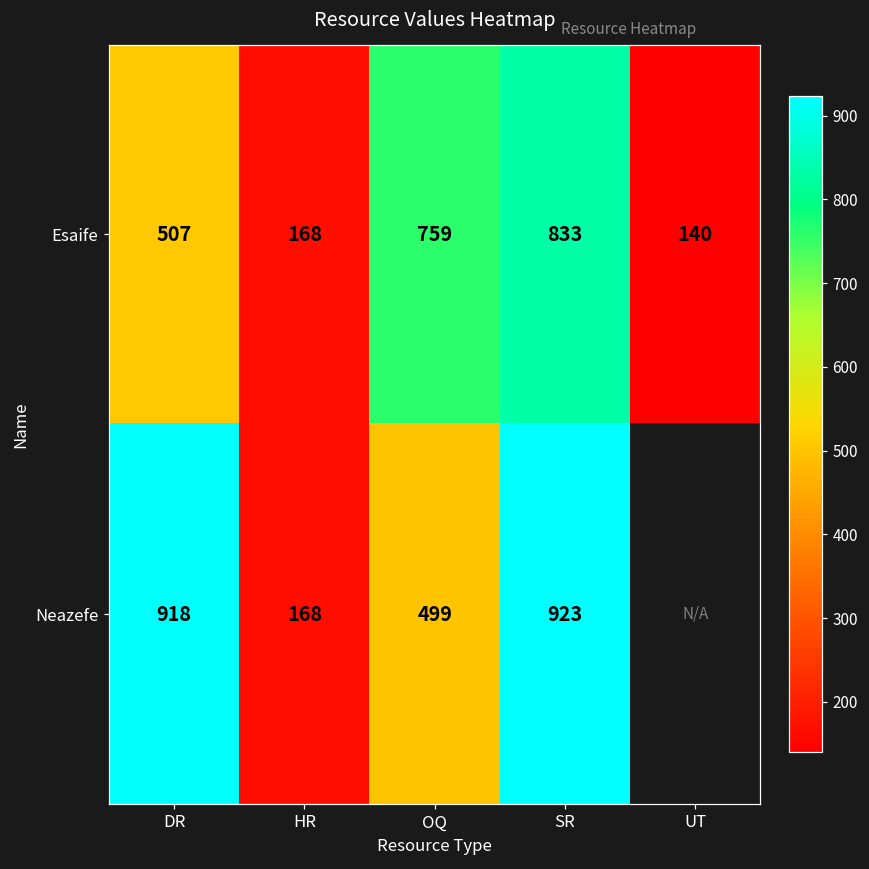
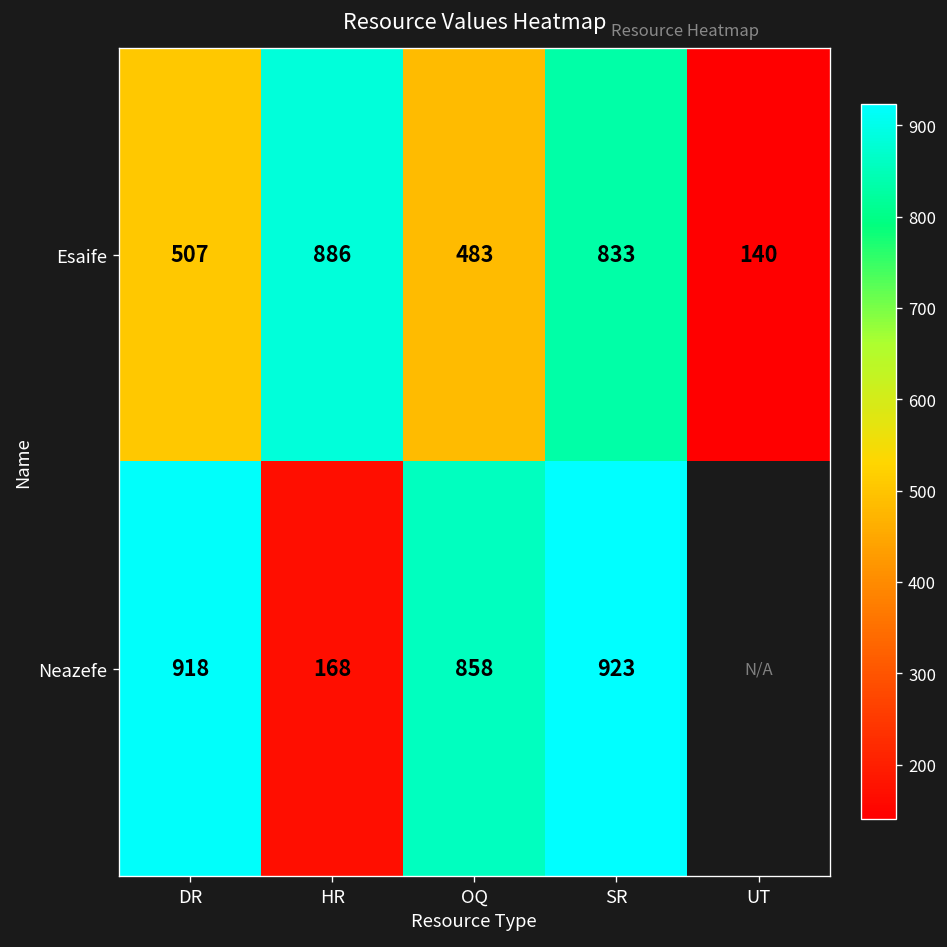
Esaife, HR: 168 -> 886
Esaife, OQ: 759 -> 483
Neazefe, OQ: 499 -> 858
